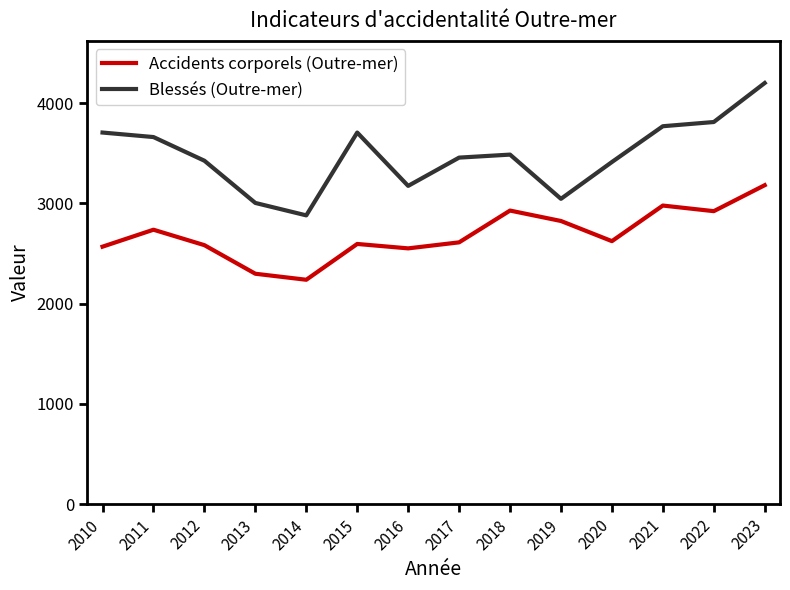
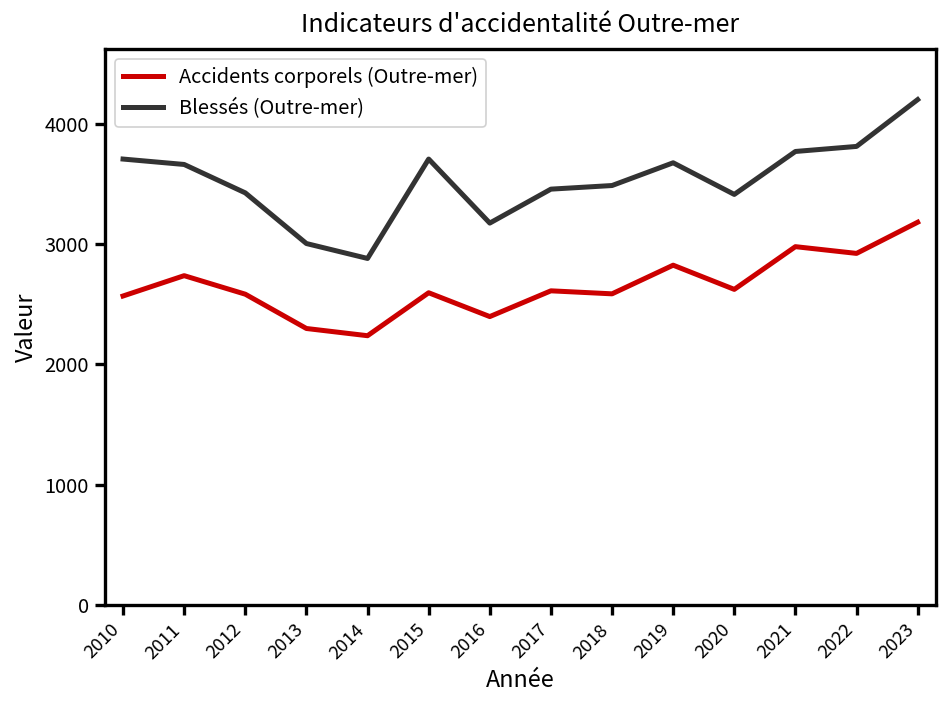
Accidents corporels (Outre-mer), 2016: 2550 -> 2400
Accidents corporels (Outre-mer), 2018: 2930 -> 2590
Blessés (Outre-mer), 2019: 3050 -> 3680
